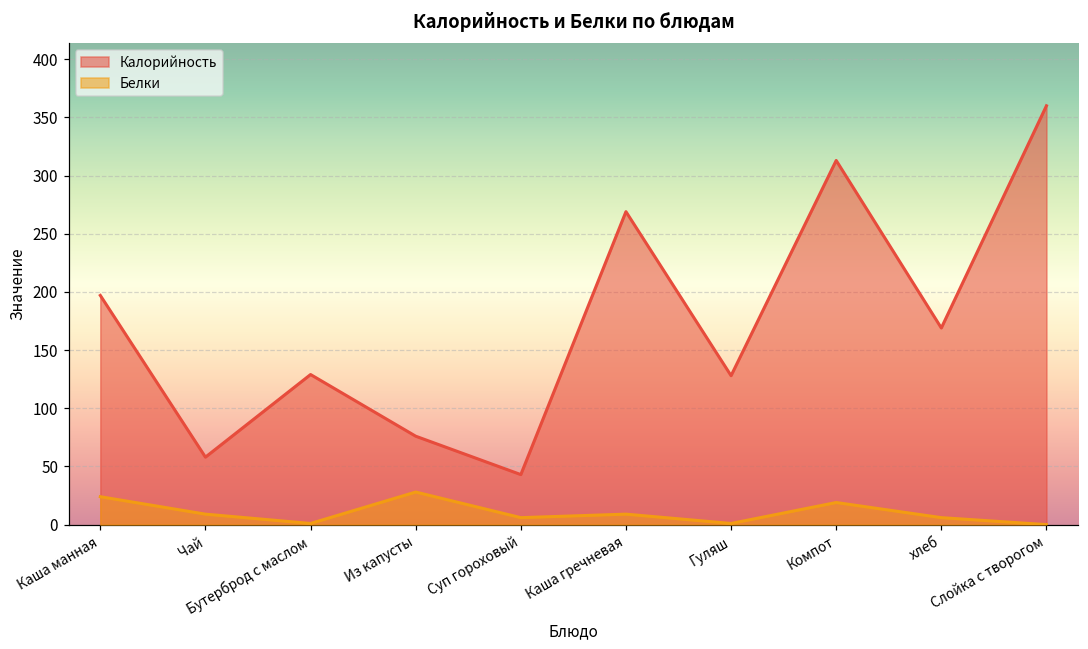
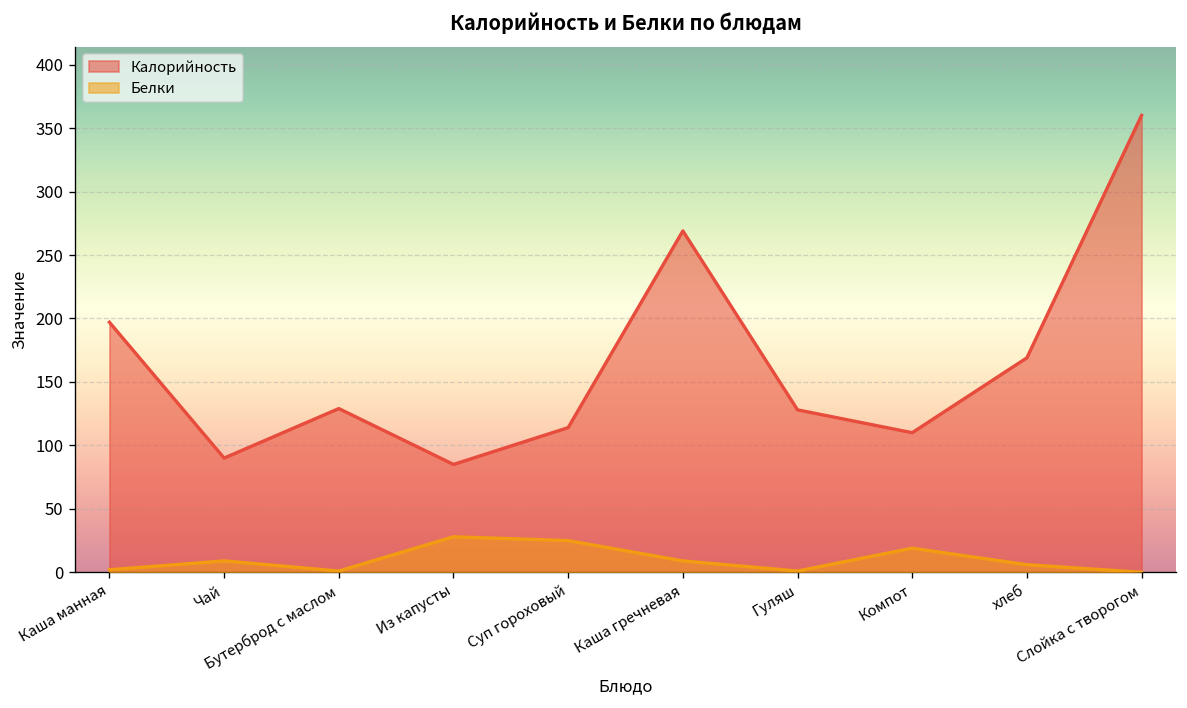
Белки, Каша манная: 24 -> 2
Калорийность, Чай: 58 -> 90
Калорийность, Из капусты: 76 -> 85
Калорийность, Суп гороховый: 43 -> 114
Белки, Суп гороховый: 6 -> 25
Калорийность, Компот: 313 -> 110
